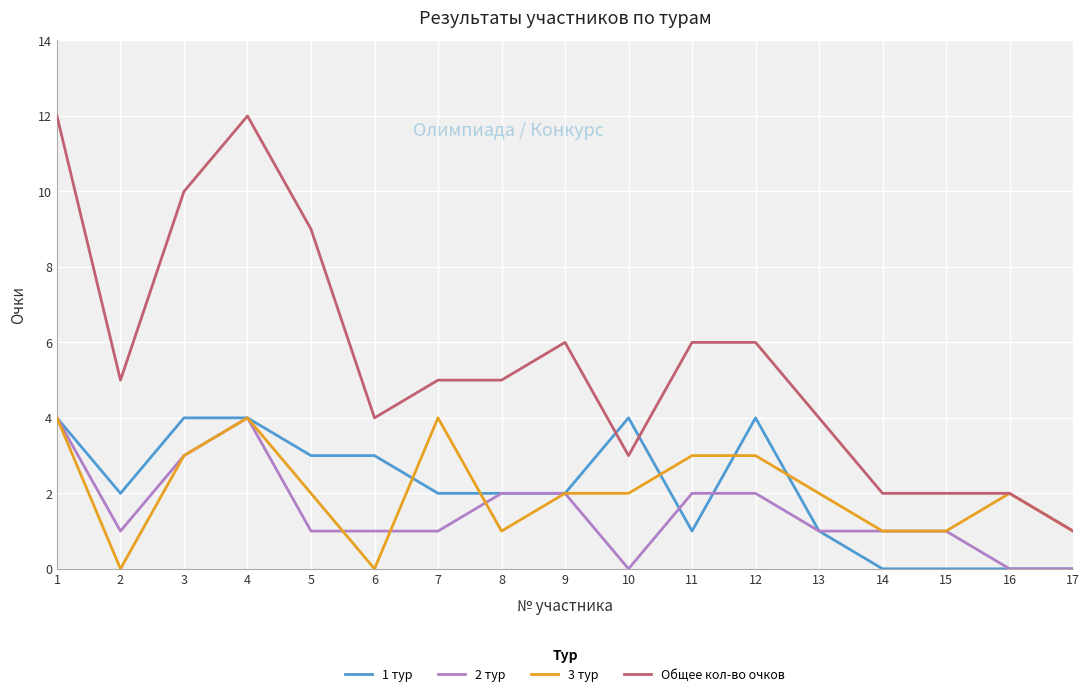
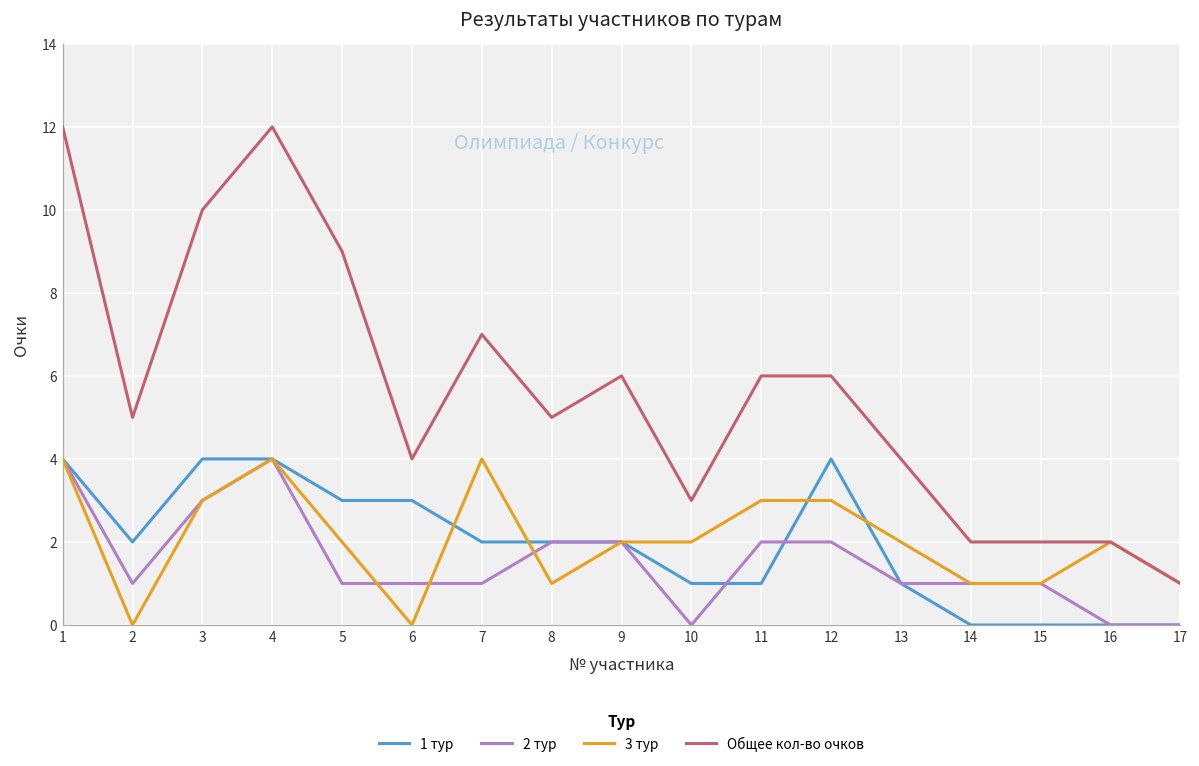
Общее кол-во очков, 7: 5 -> 7
1 тур, 10: 4 -> 1
